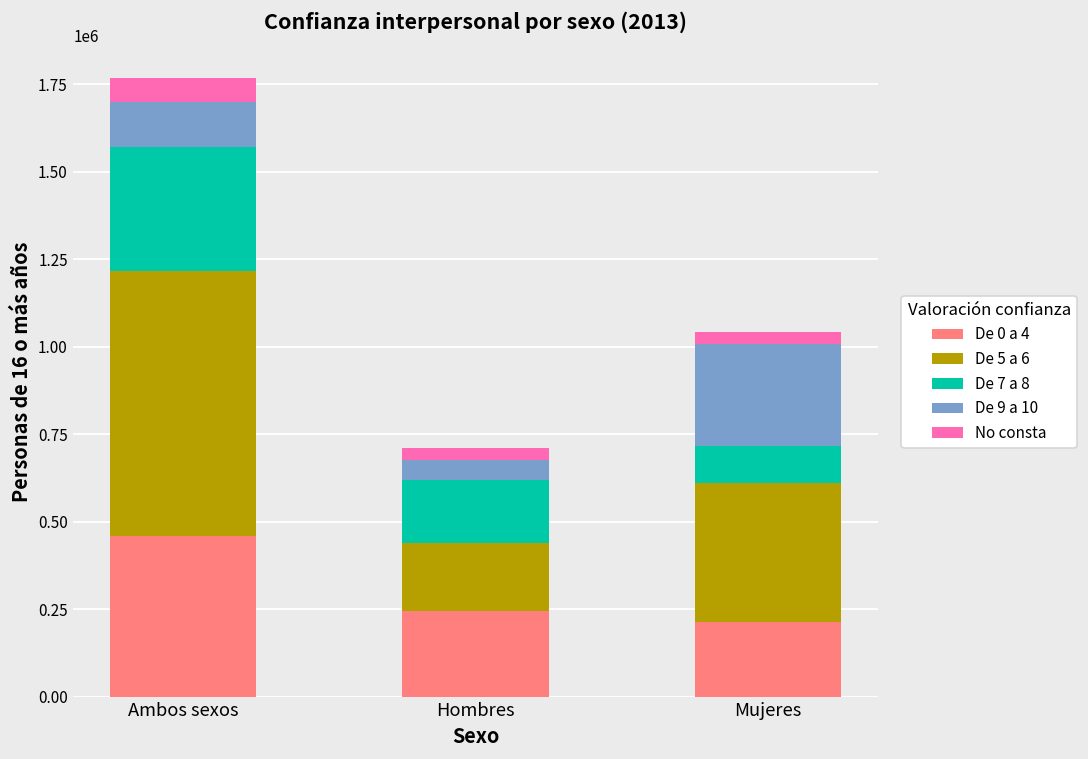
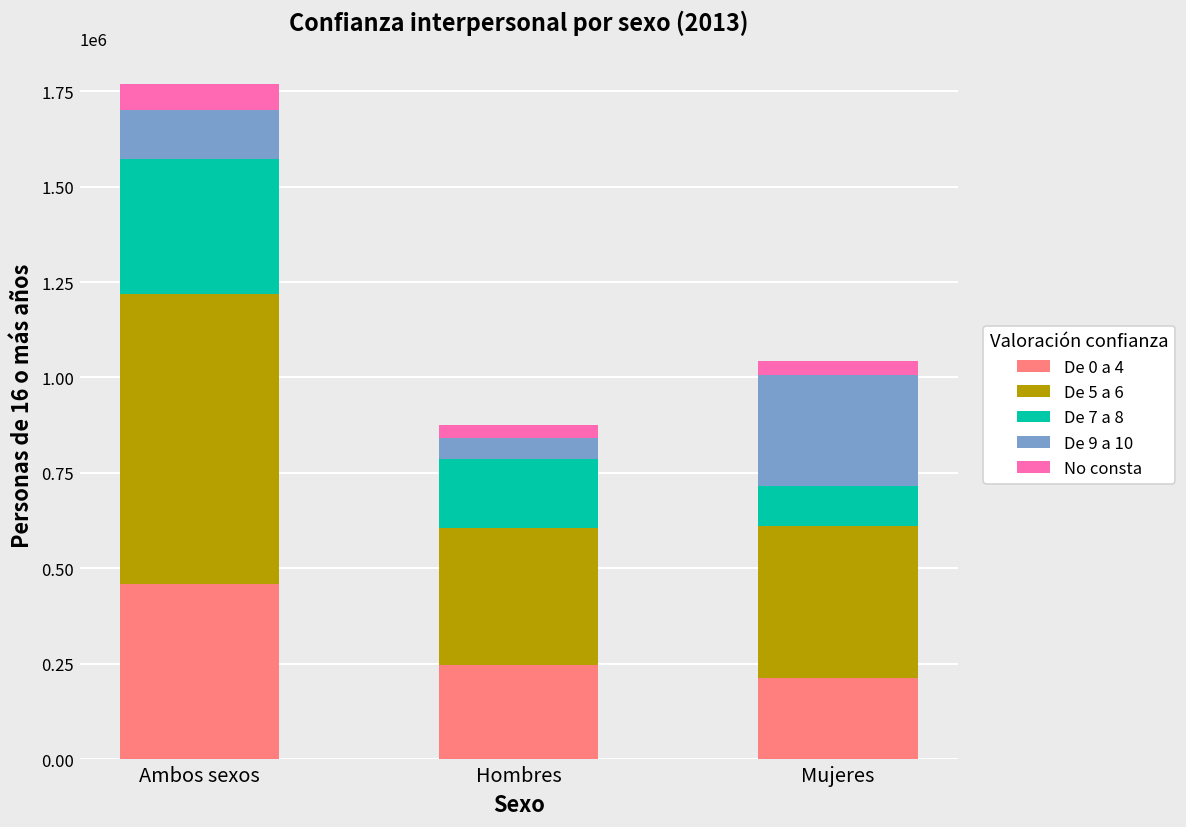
De 5 a 6, Hombres: 190000 -> 360000
